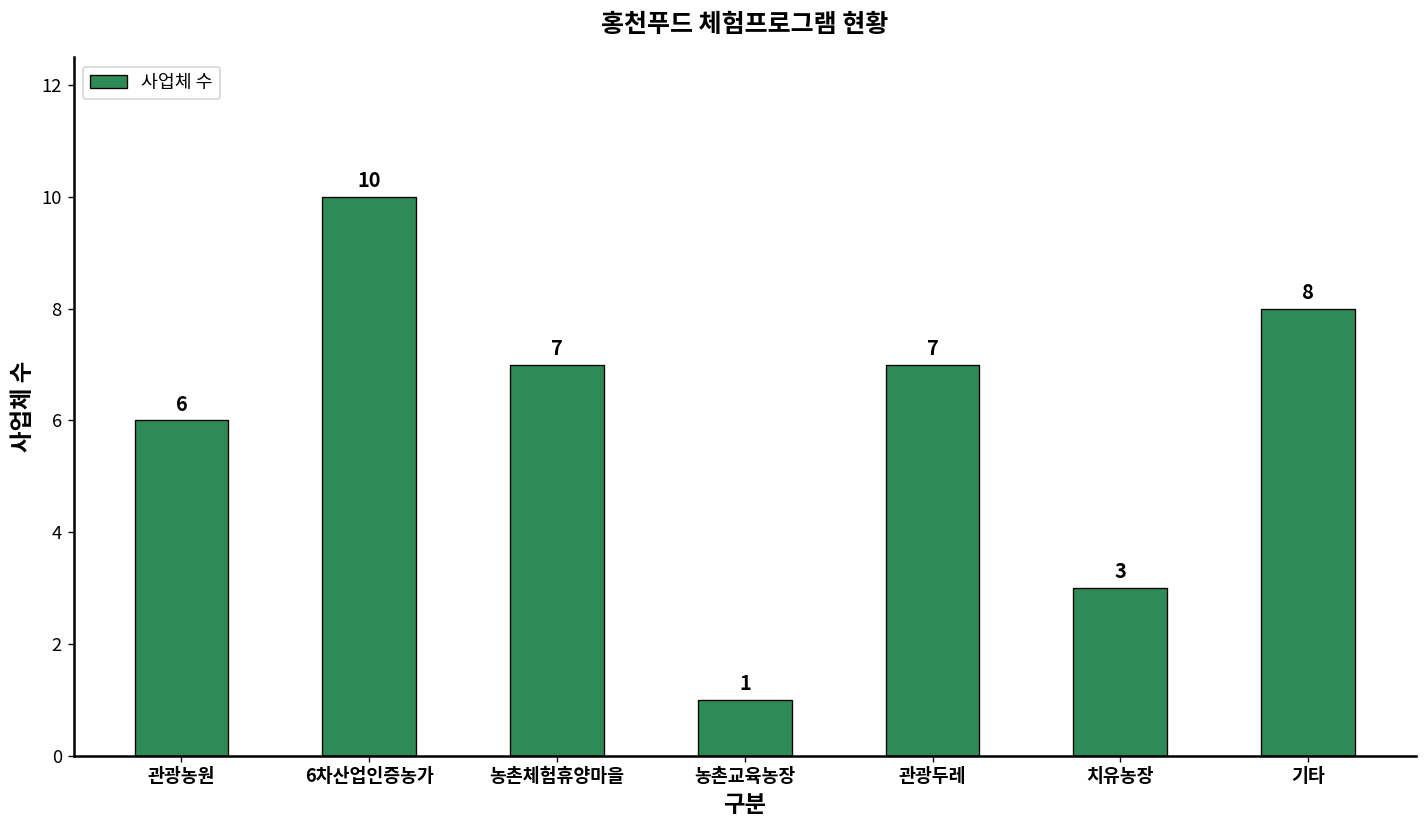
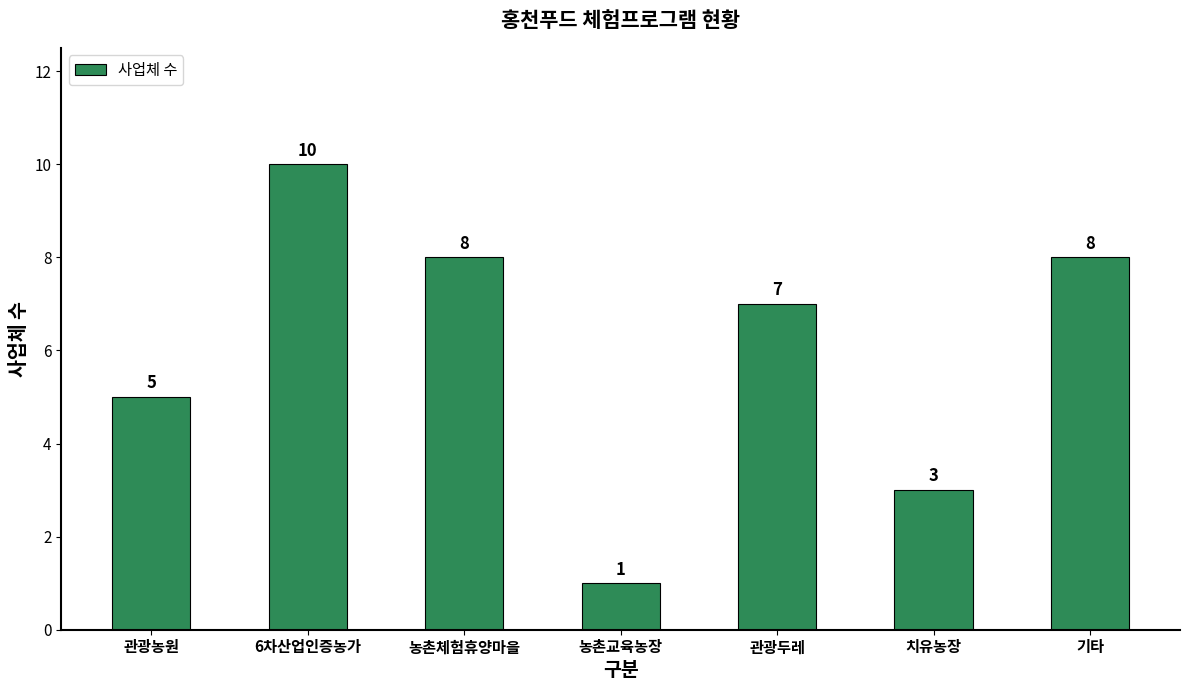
관광농원: 6 -> 5
농촌체험휴양마을: 7 -> 8
